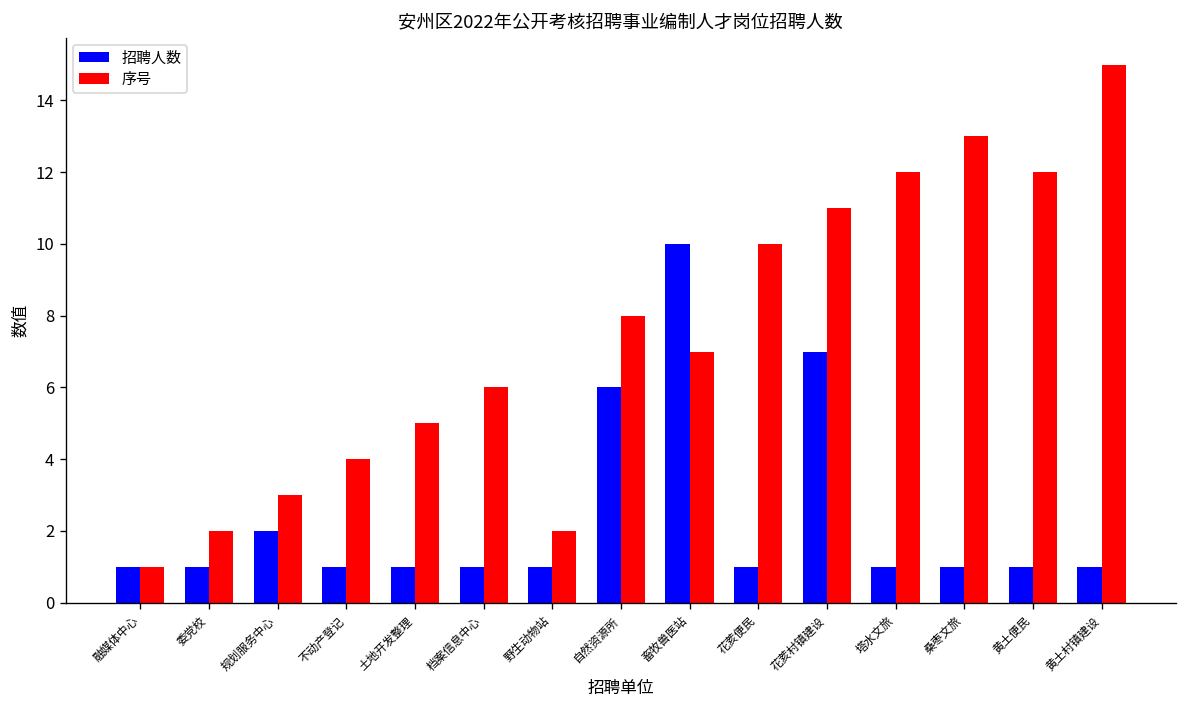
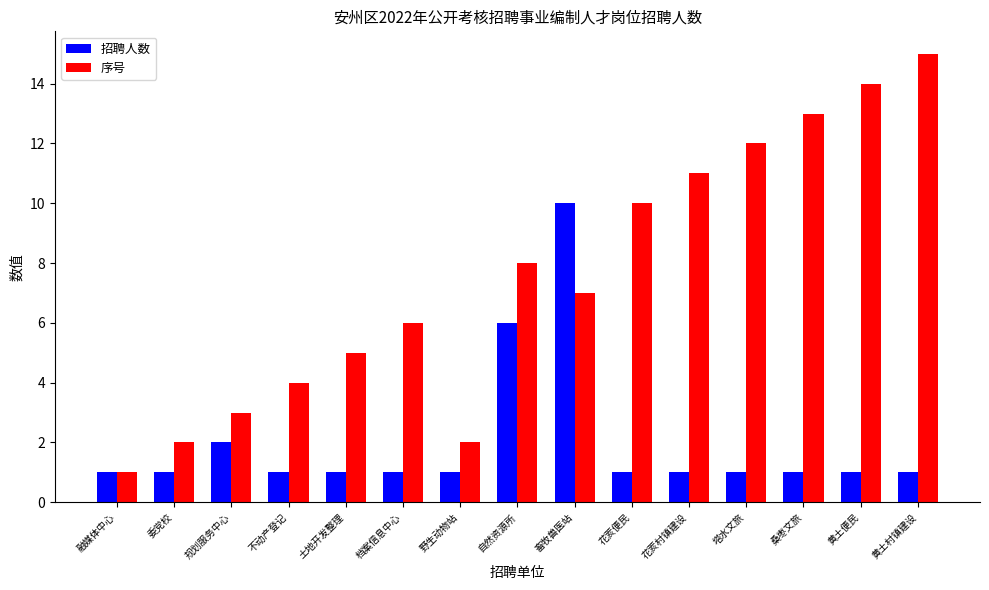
招聘人数, 花荄村镇建设: 7 -> 1
序号, 黄土便民: 12 -> 14
